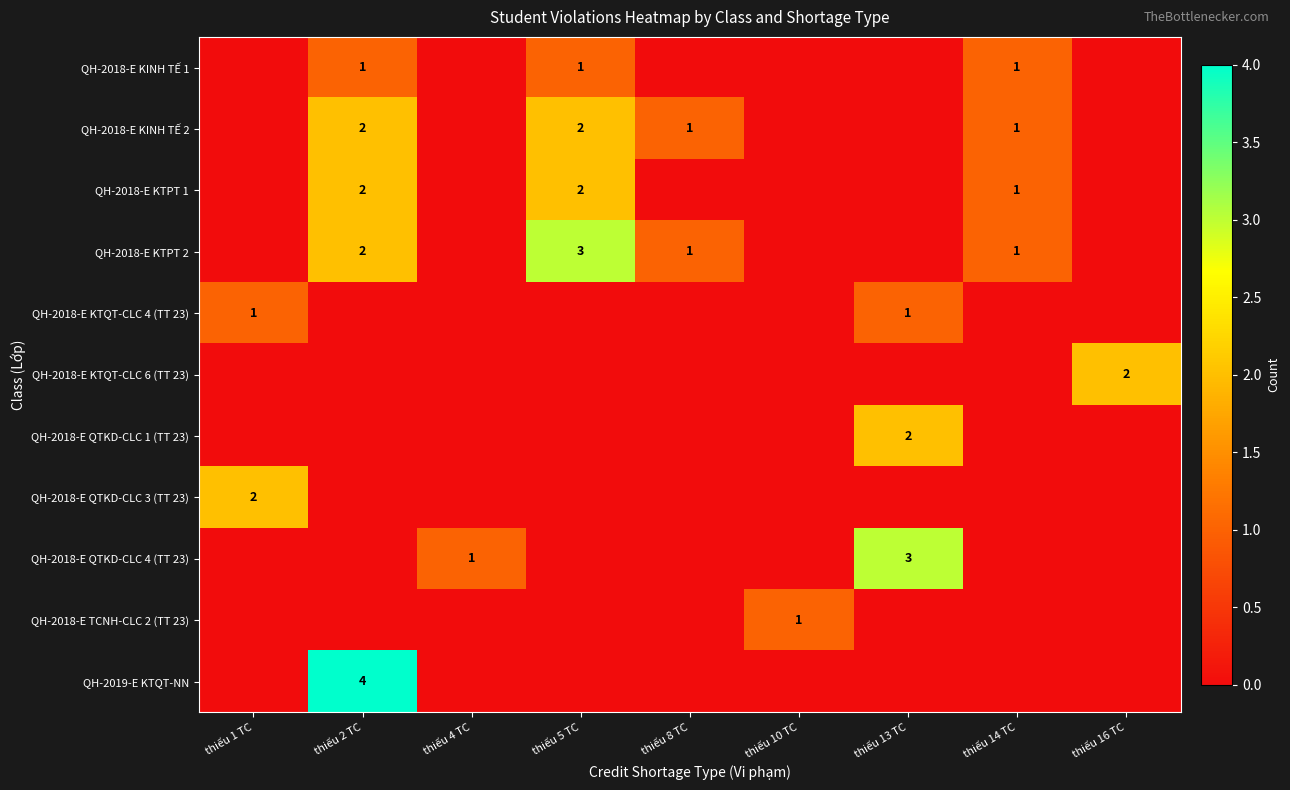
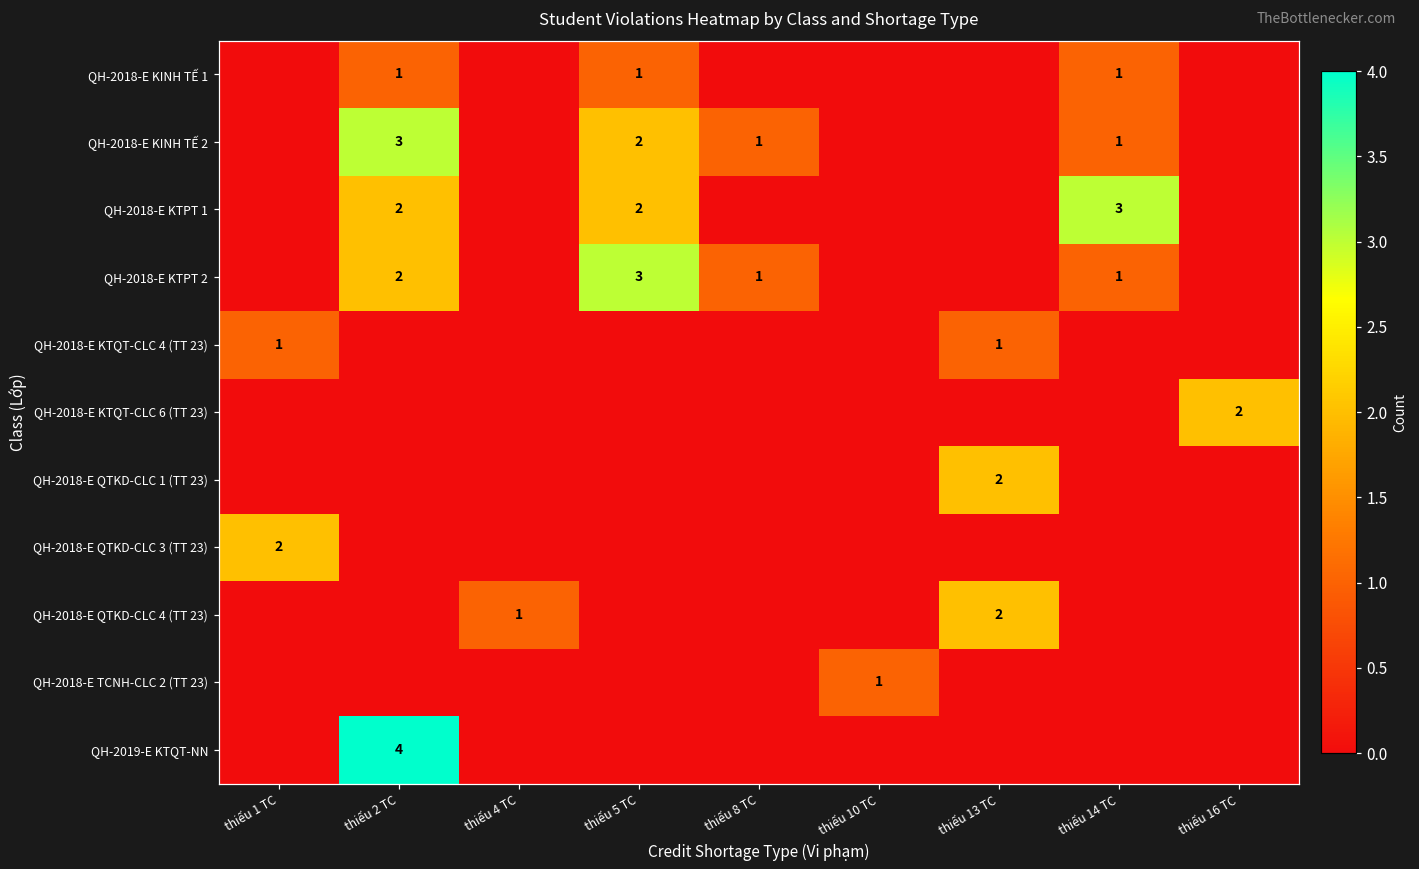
QH-2018-E KINH TẾ 2, thiếu 2 TC: 2 -> 3
QH-2018-E KTPT 1, thiếu 14 TC: 1 -> 3
QH-2018-E QTKD-CLC 4 (TT 23), thiếu 13 TC: 3 -> 2
